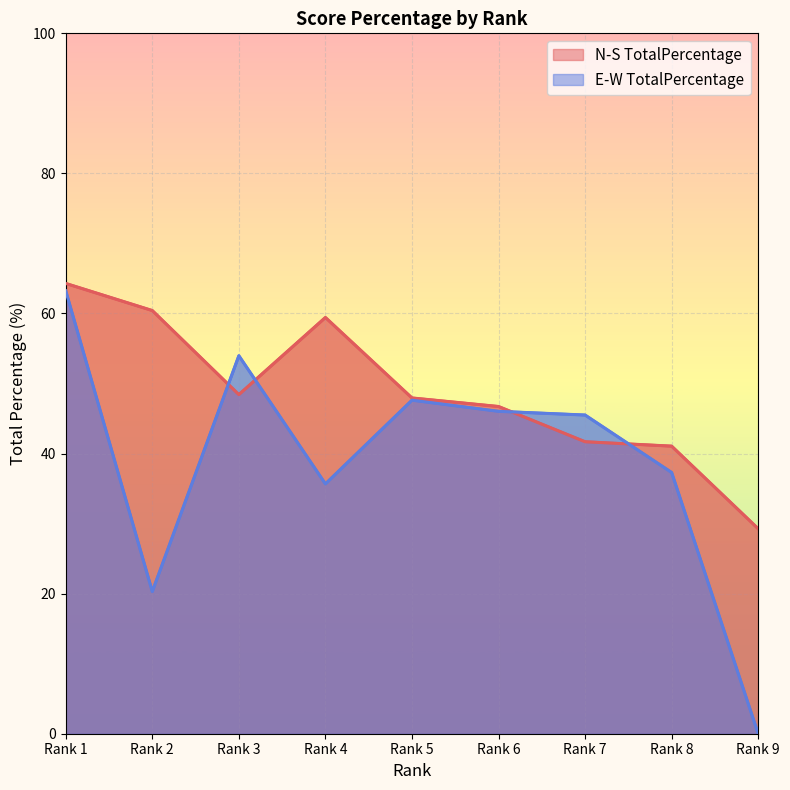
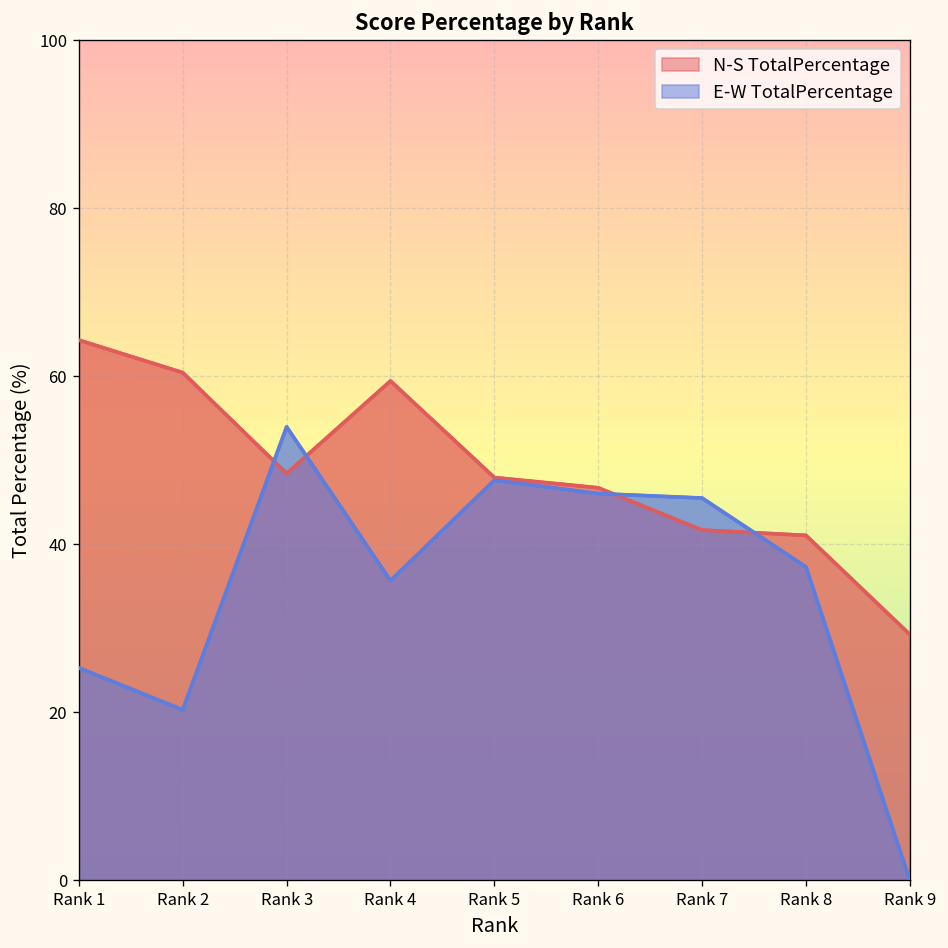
E-W TotalPercentage, Rank 1: 63 -> 25
